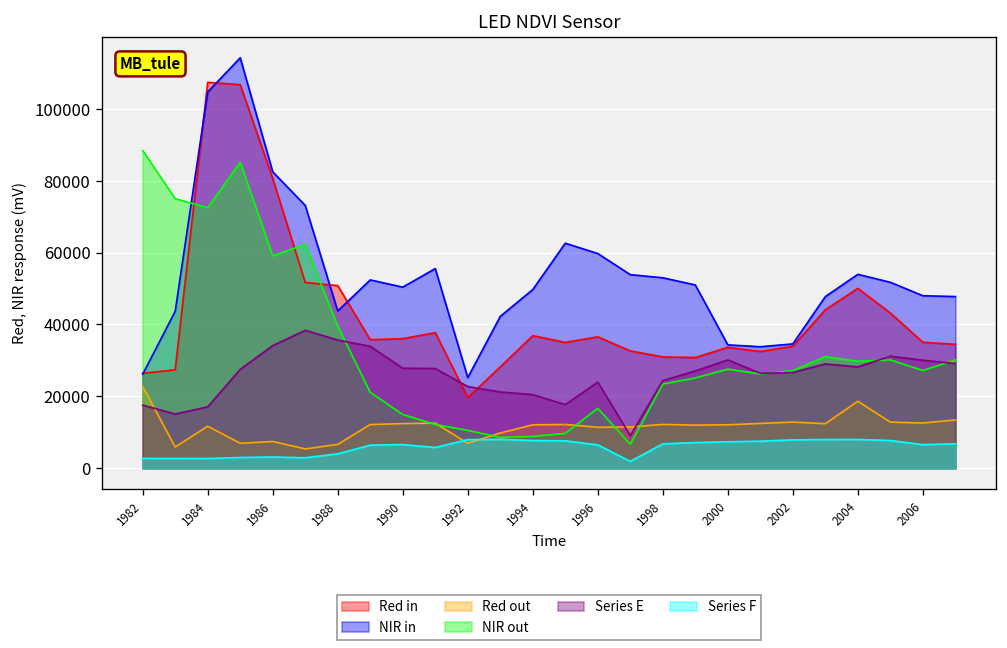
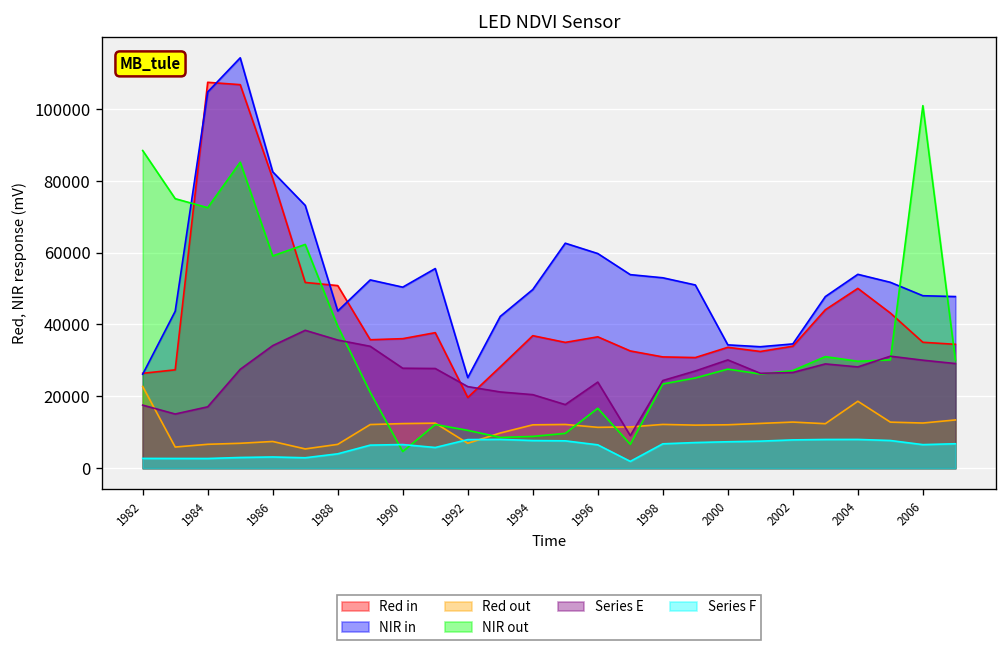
Red out, 1984: 12000 -> 7000
NIR out, 1990: 15000 -> 5000
NIR out, 2006: 27000 -> 101000
